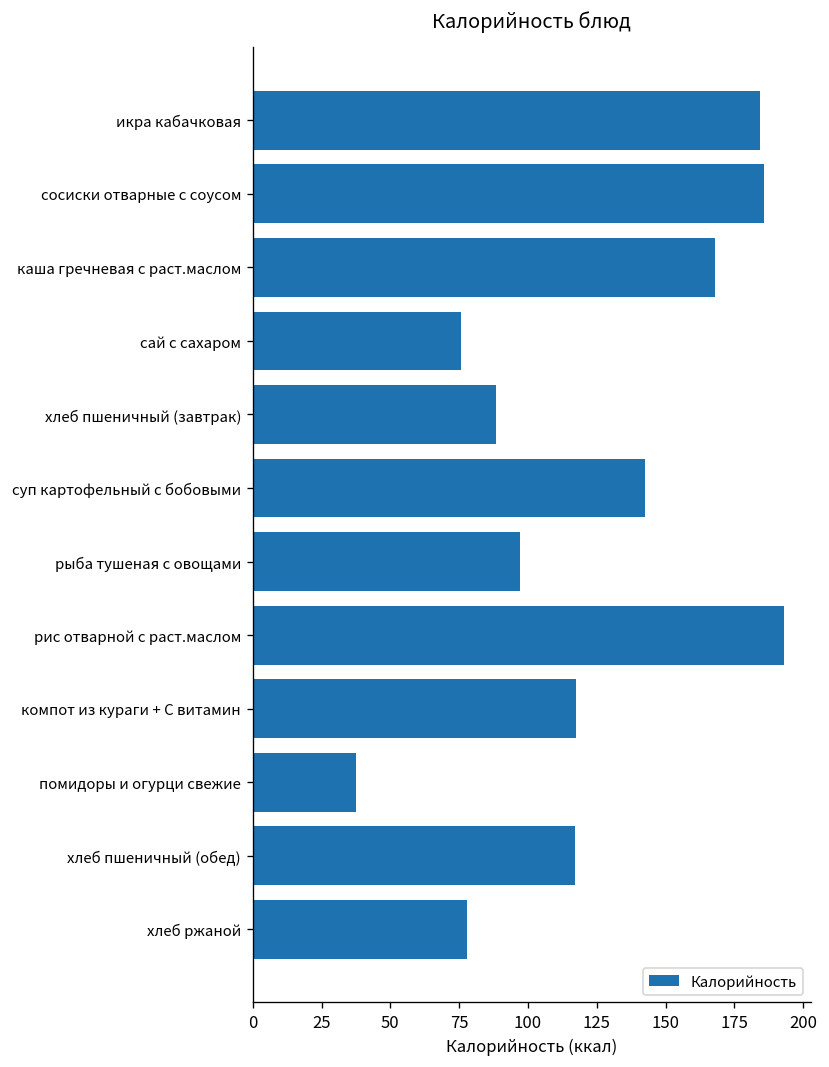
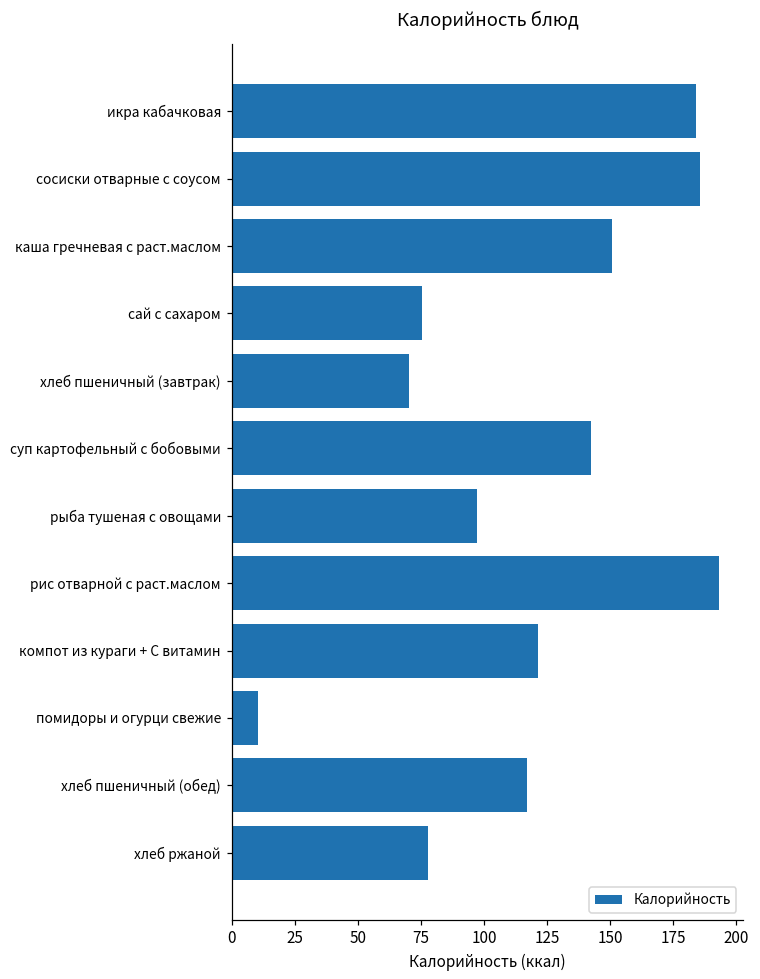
каша гречневая с раст.маслом: 168 -> 151
хлеб пшеничный (завтрак): 88 -> 70
компот из кураги + С витамин: 118 -> 121
помидоры и огурци свежие: 38 -> 10
